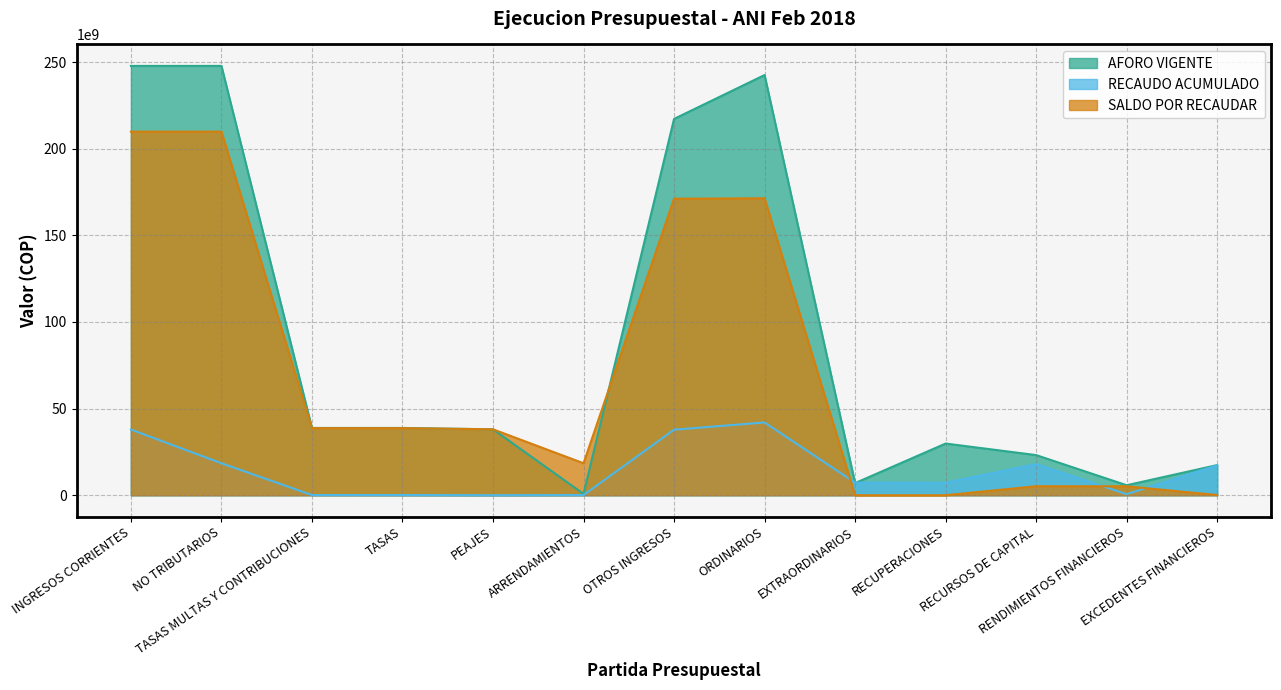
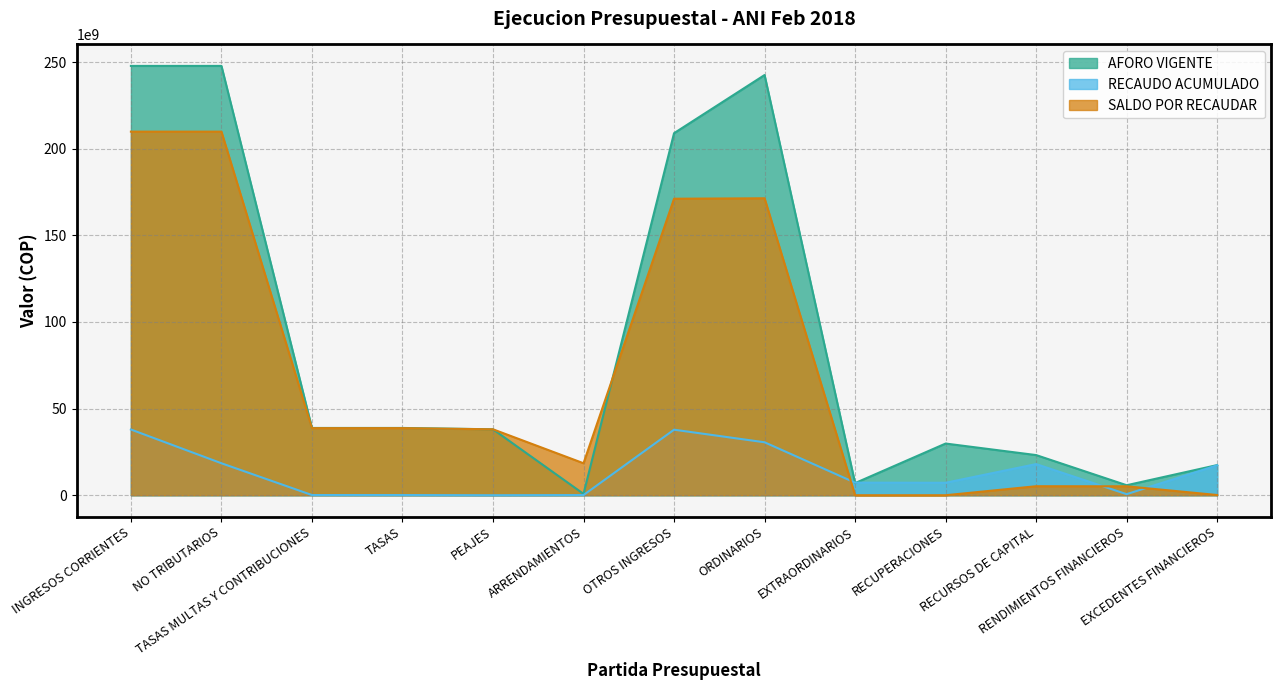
AFORO VIGENTE, OTROS INGRESOS: 217000000000 -> 209000000000
RECAUDO ACUMULADO, ORDINARIOS: 42000000000 -> 31000000000
